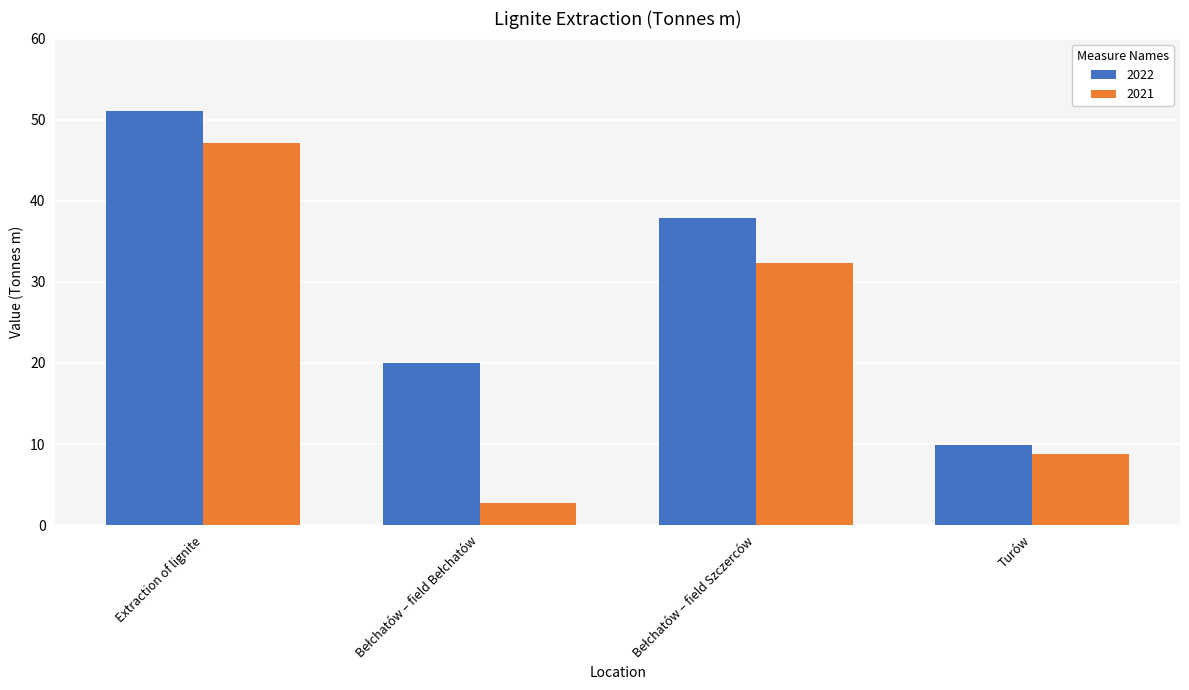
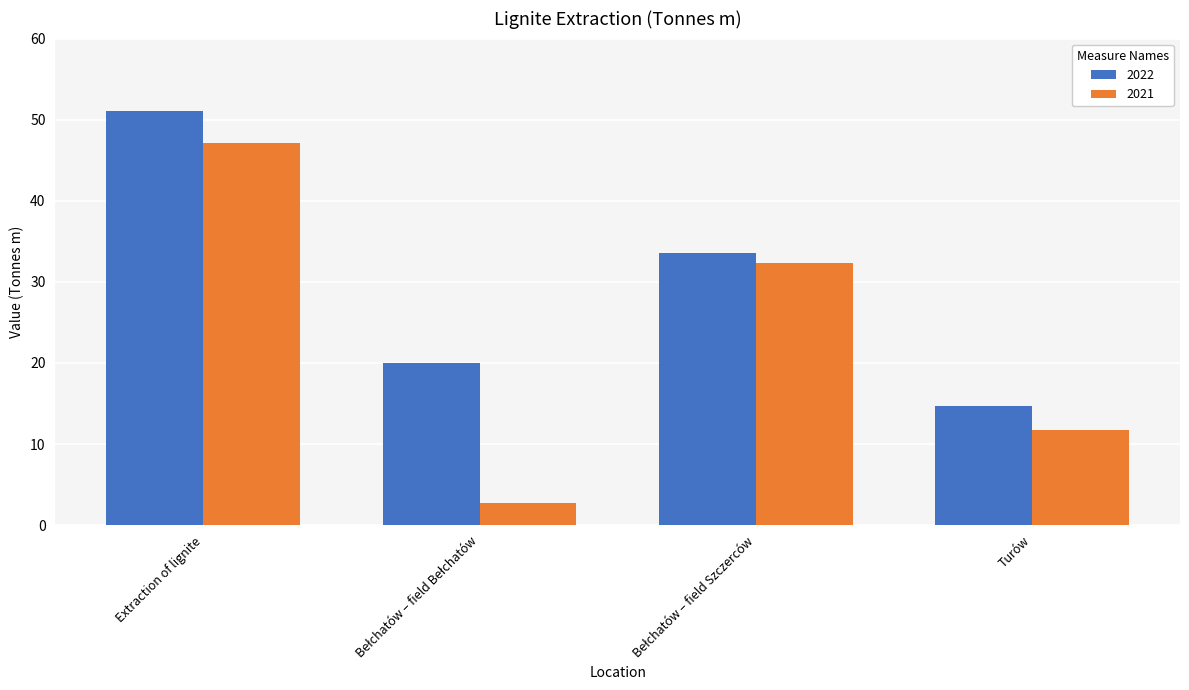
2022, Bełchatów – field Szczerców: 38 -> 34
2022, Turów: 10 -> 15
2021, Turów: 9 -> 12
